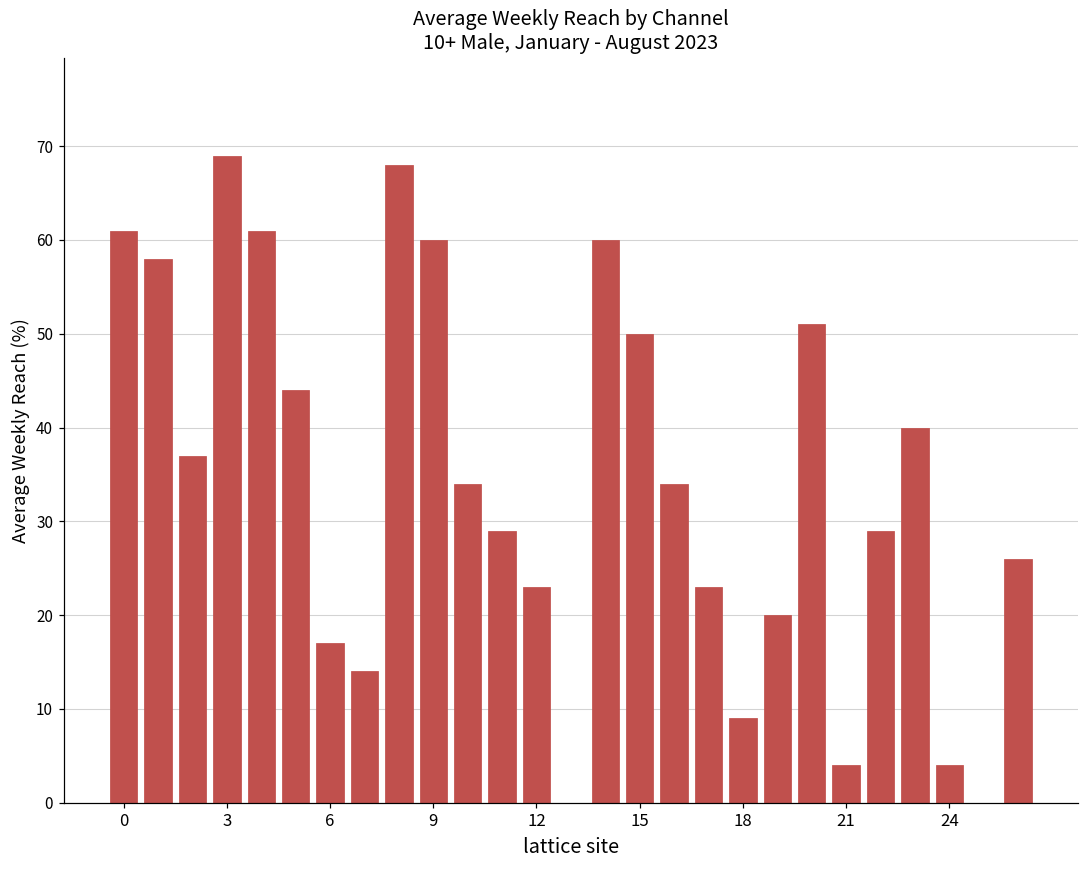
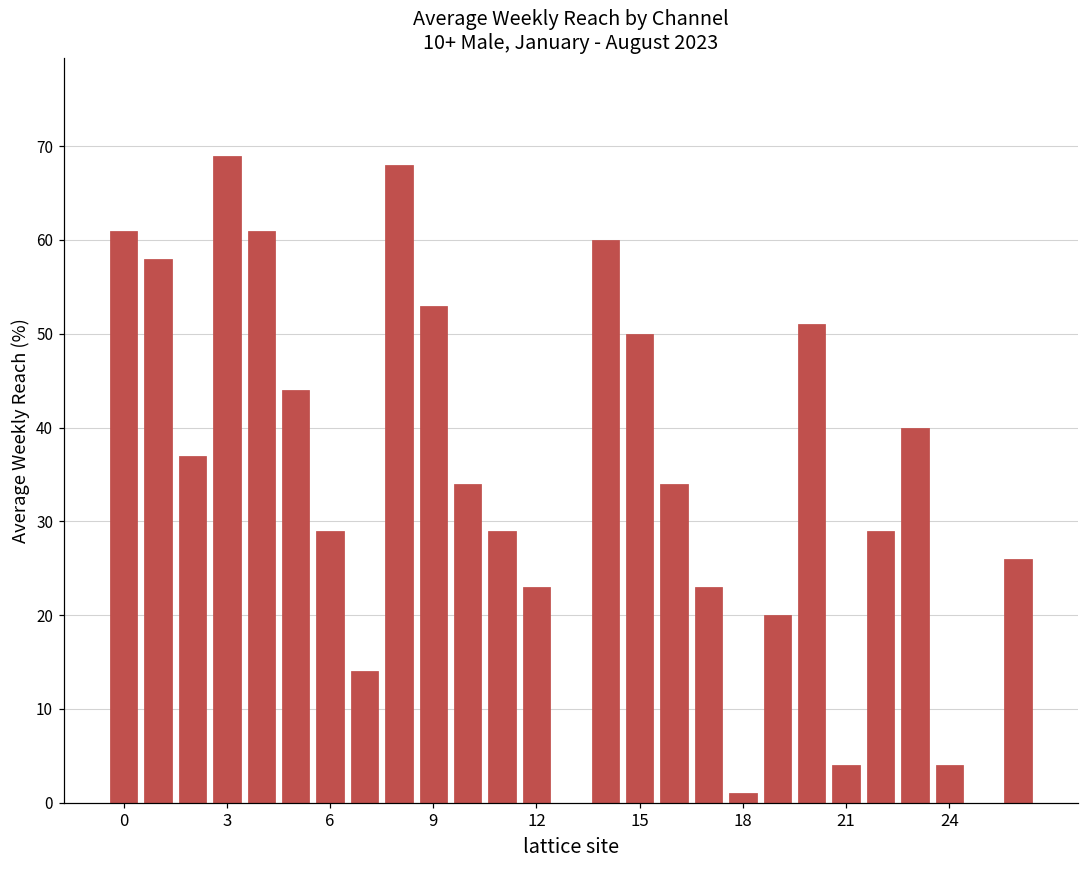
6: 17 -> 29
9: 60 -> 53
18: 9 -> 1
